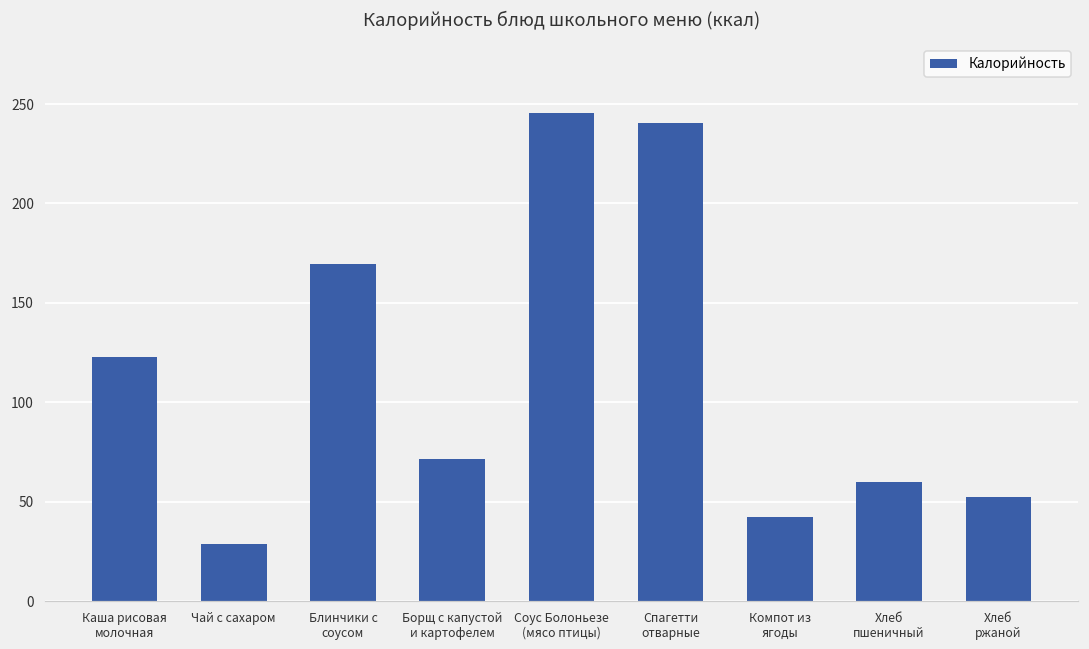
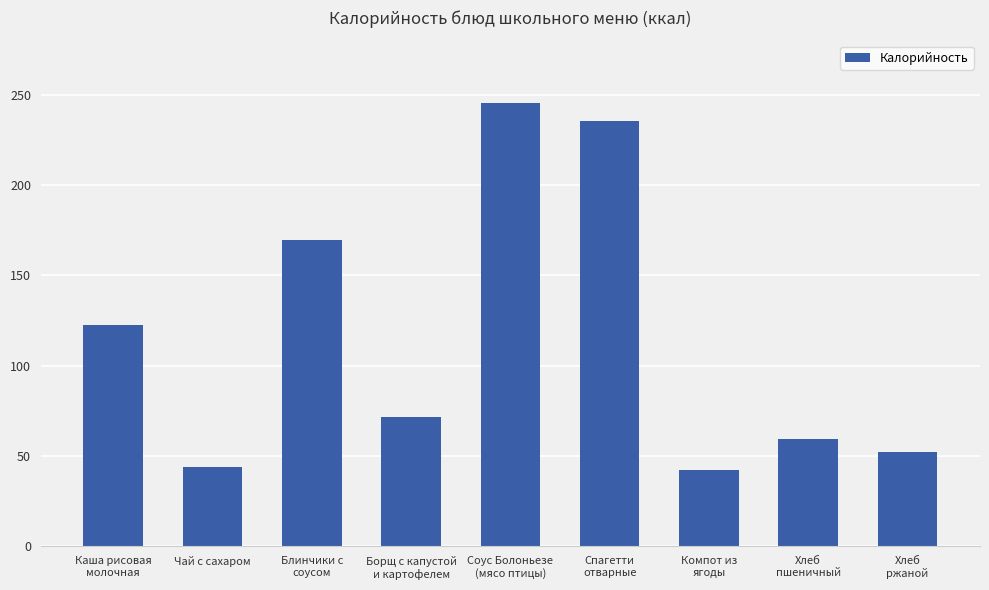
Чай с сахаром: 28 -> 44
Спагетти отварные: 240 -> 236
